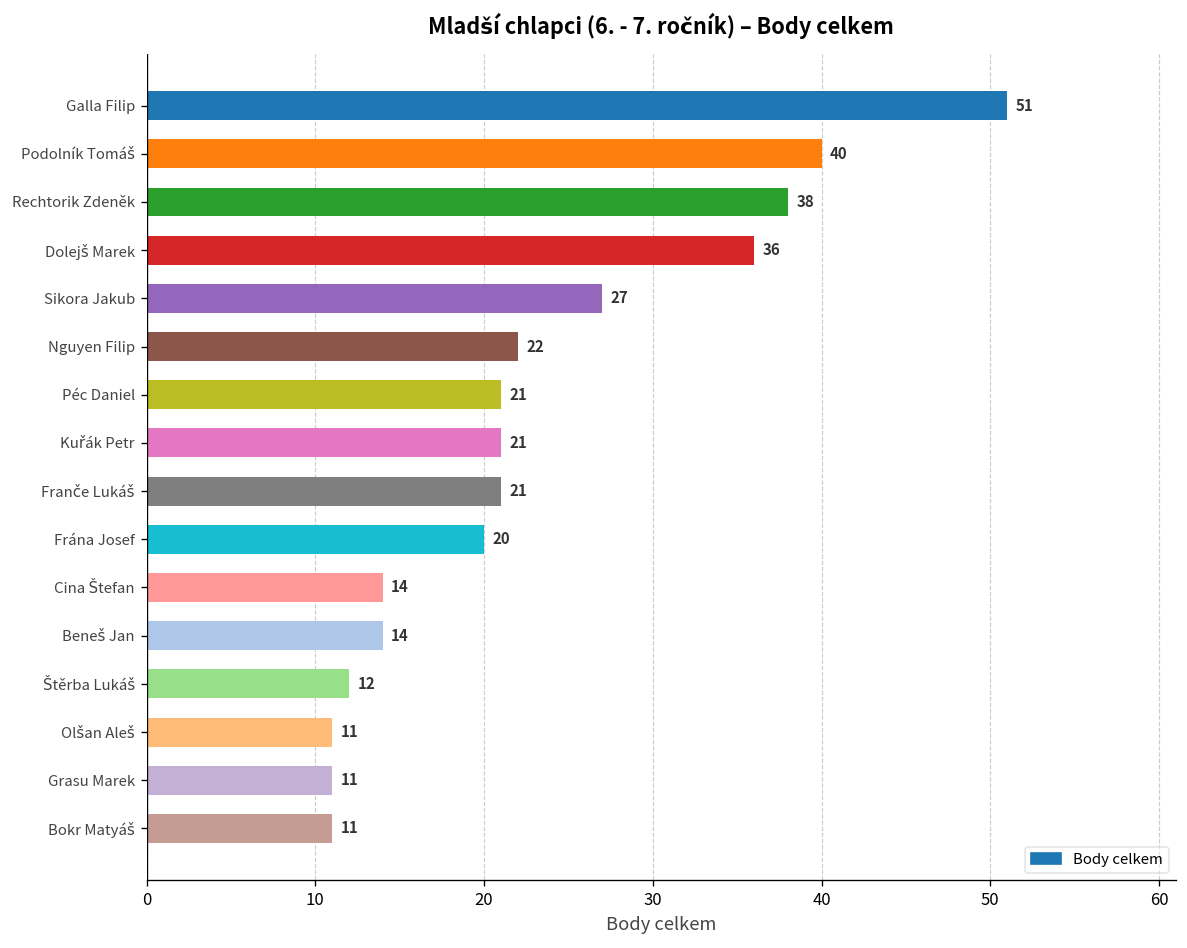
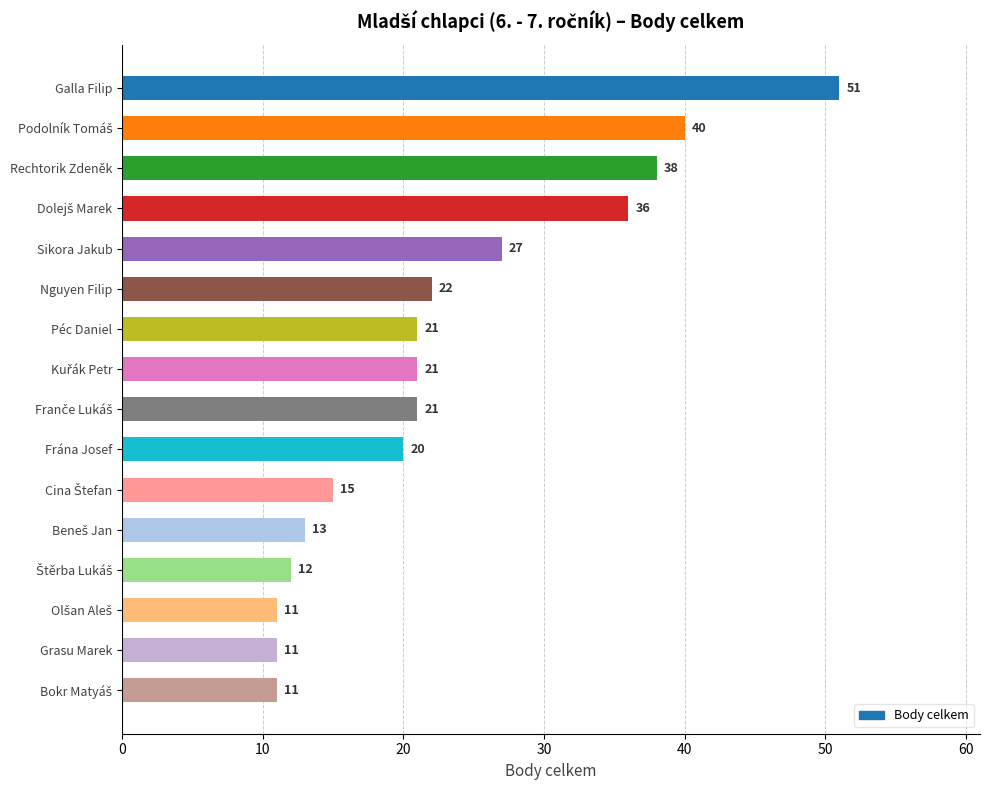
Cina Štefan: 14 -> 15
Beneš Jan: 14 -> 13
